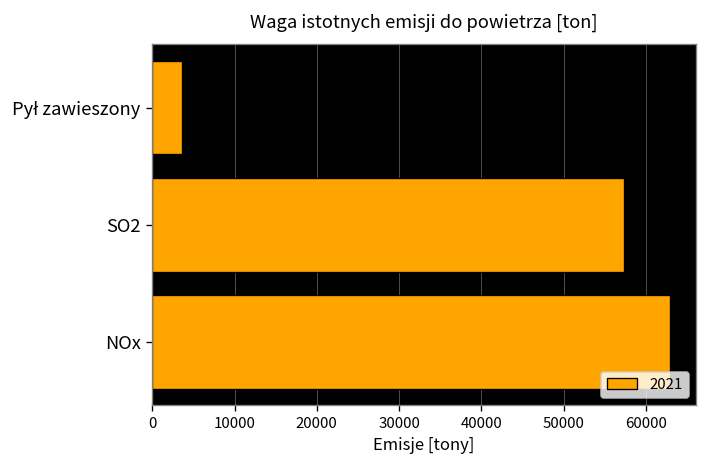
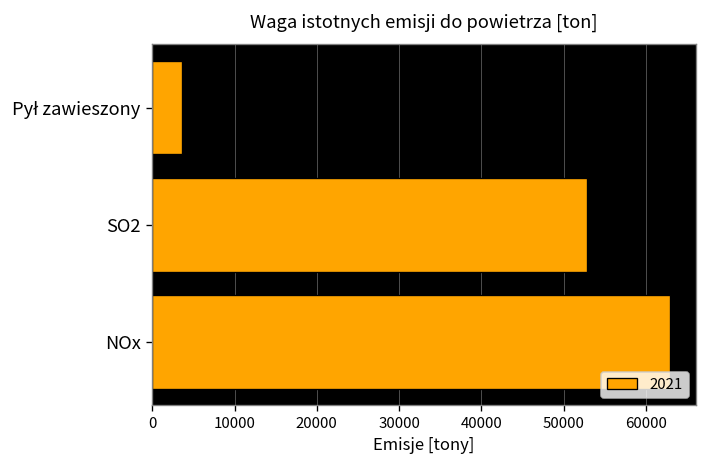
SO2: 57000 -> 53000
